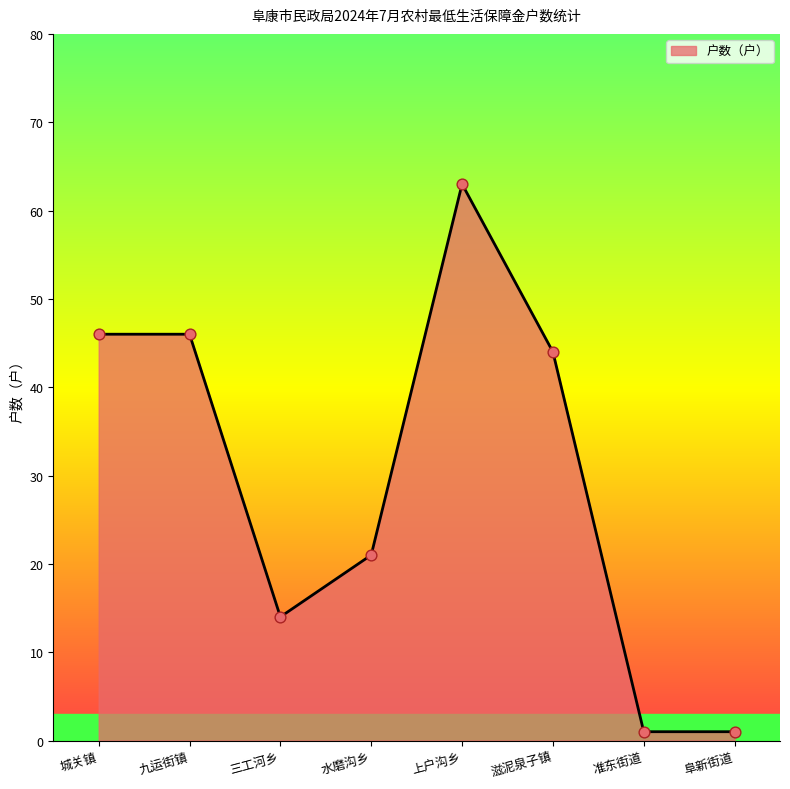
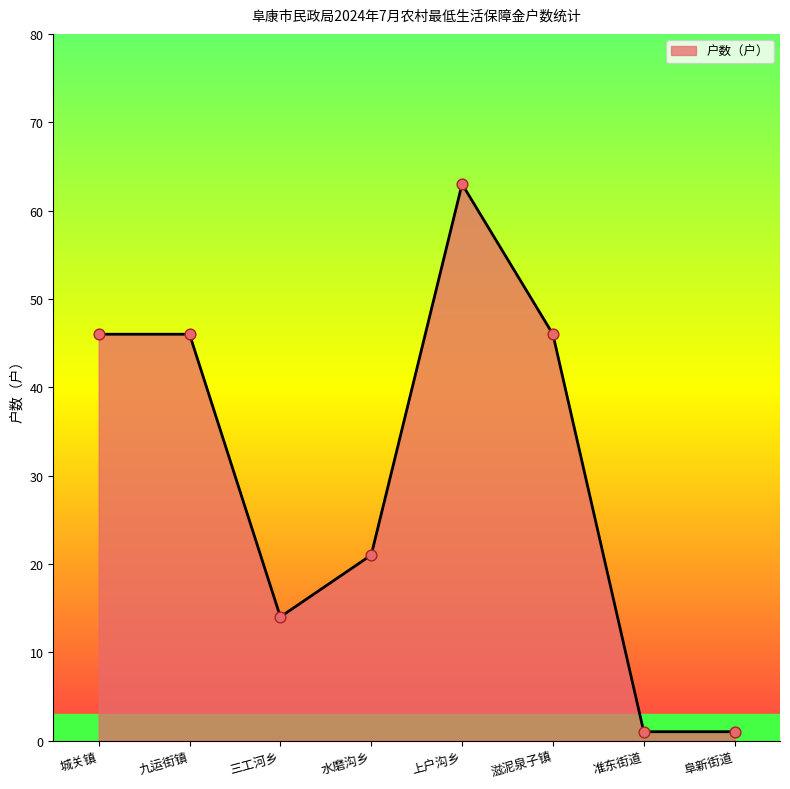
滋泥泉子镇: 44 -> 46
